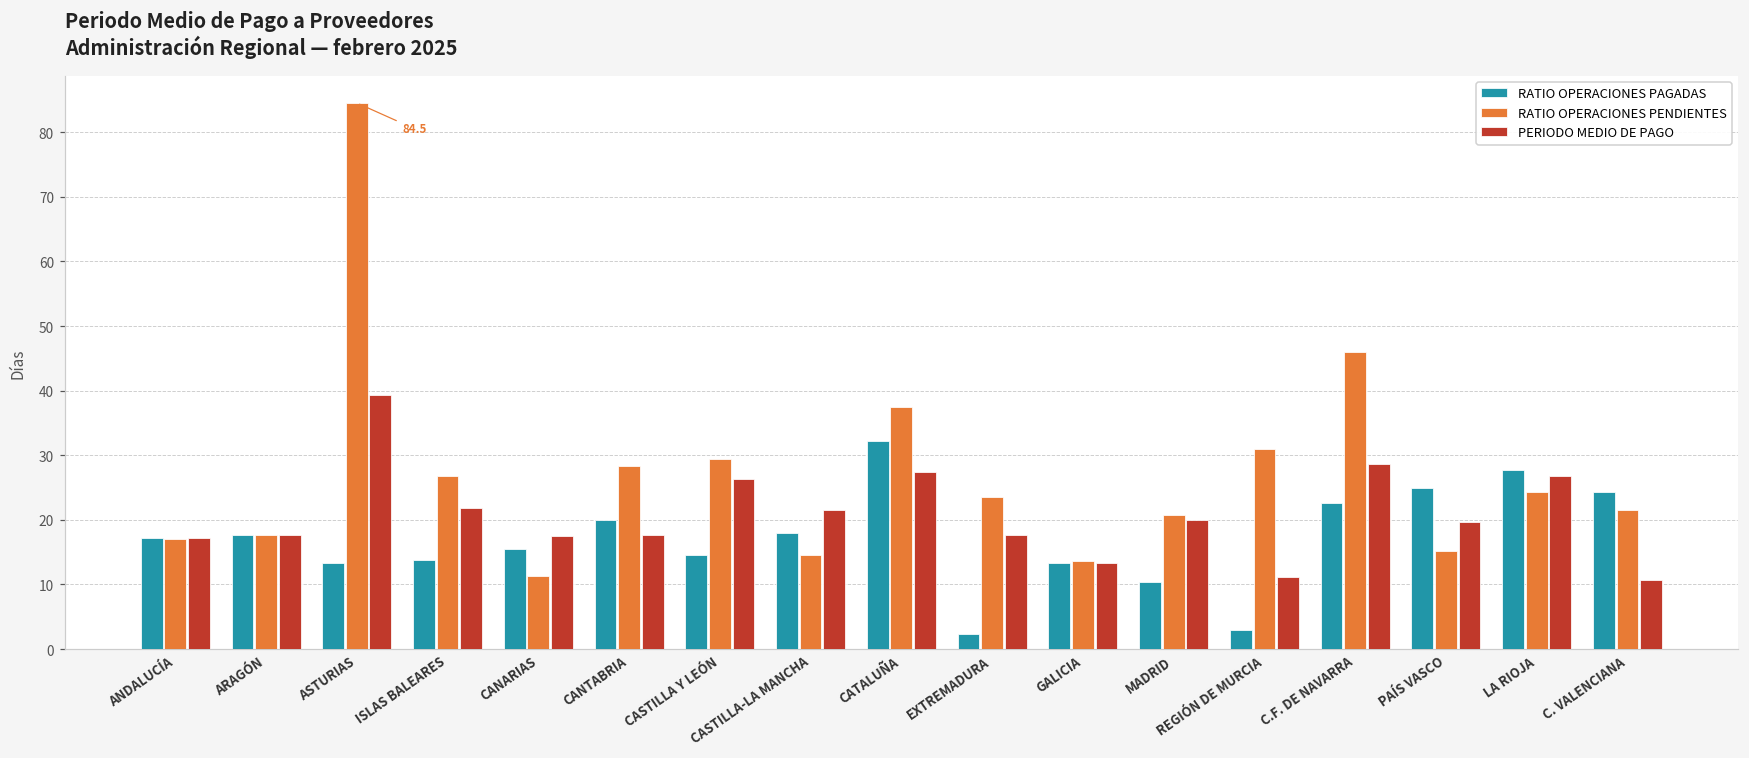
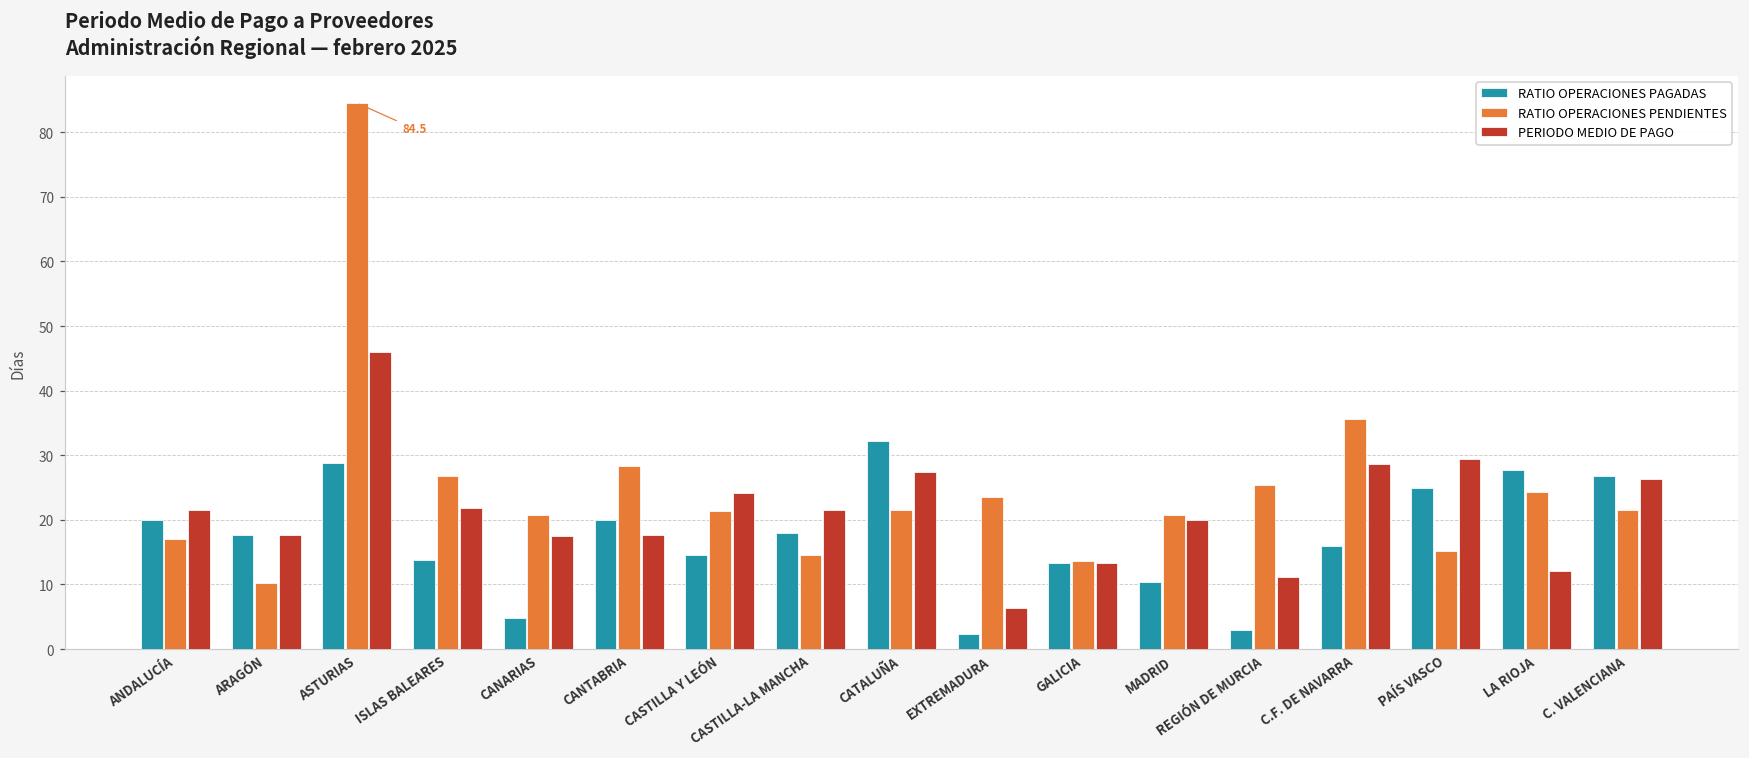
RATIO OPERACIONES PAGADAS, ANDALUCÍA: 17 -> 20
PERIODO MEDIO DE PAGO, ANDALUCÍA: 17 -> 22
RATIO OPERACIONES PENDIENTES, ARAGÓN: 18 -> 10
RATIO OPERACIONES PAGADAS, ASTURIAS: 13 -> 29
PERIODO MEDIO DE PAGO, ASTURIAS: 39 -> 46
RATIO OPERACIONES PAGADAS, CANARIAS: 15 -> 5
RATIO OPERACIONES PENDIENTES, CANARIAS: 11 -> 21
RATIO OPERACIONES PENDIENTES, CASTILLA Y LEÓN: 29 -> 21
PERIODO MEDIO DE PAGO, CASTILLA Y LEÓN: 26 -> 24
RATIO OPERACIONES PENDIENTES, CATALUÑA: 37 -> 22
PERIODO MEDIO DE PAGO, EXTREMADURA: 18 -> 6
RATIO OPERACIONES PENDIENTES, REGIÓN DE MURCIA: 31 -> 25
RATIO OPERACIONES PAGADAS, C.F. DE NAVARRA: 23 -> 16
RATIO OPERACIONES PENDIENTES, C.F. DE NAVARRA: 46 -> 36
PERIODO MEDIO DE PAGO, PAÍS VASCO: 20 -> 29
PERIODO MEDIO DE PAGO, LA RIOJA: 27 -> 12
RATIO OPERACIONES PAGADAS, C. VALENCIANA: 24 -> 27
PERIODO MEDIO DE PAGO, C. VALENCIANA: 11 -> 26
